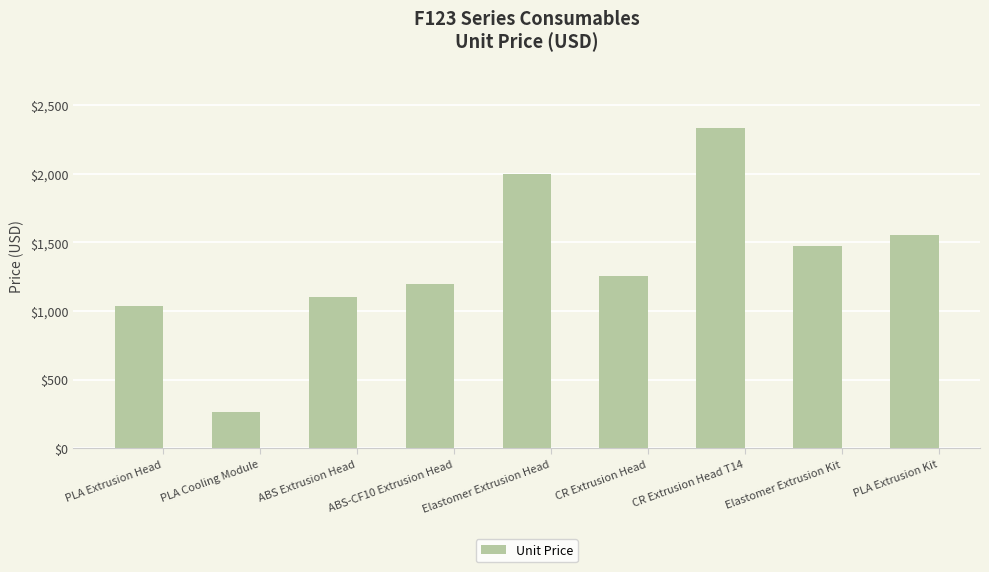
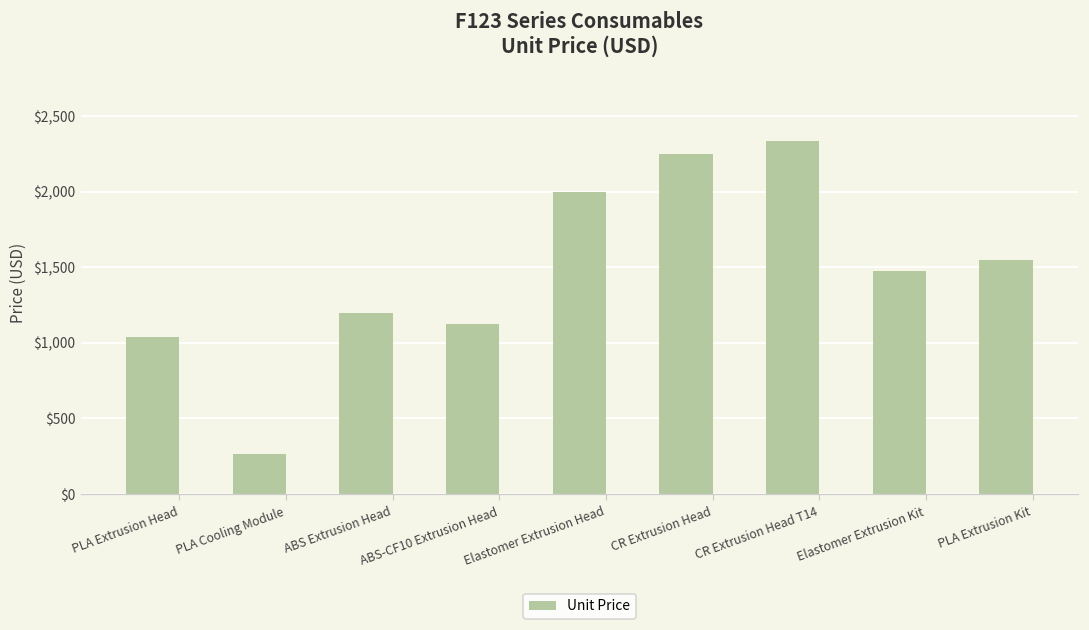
ABS Extrusion Head: $1,100 -> $1,200
ABS-CF10 Extrusion Head: $1,190 -> $1,120
CR Extrusion Head: $1,250 -> $2,250
